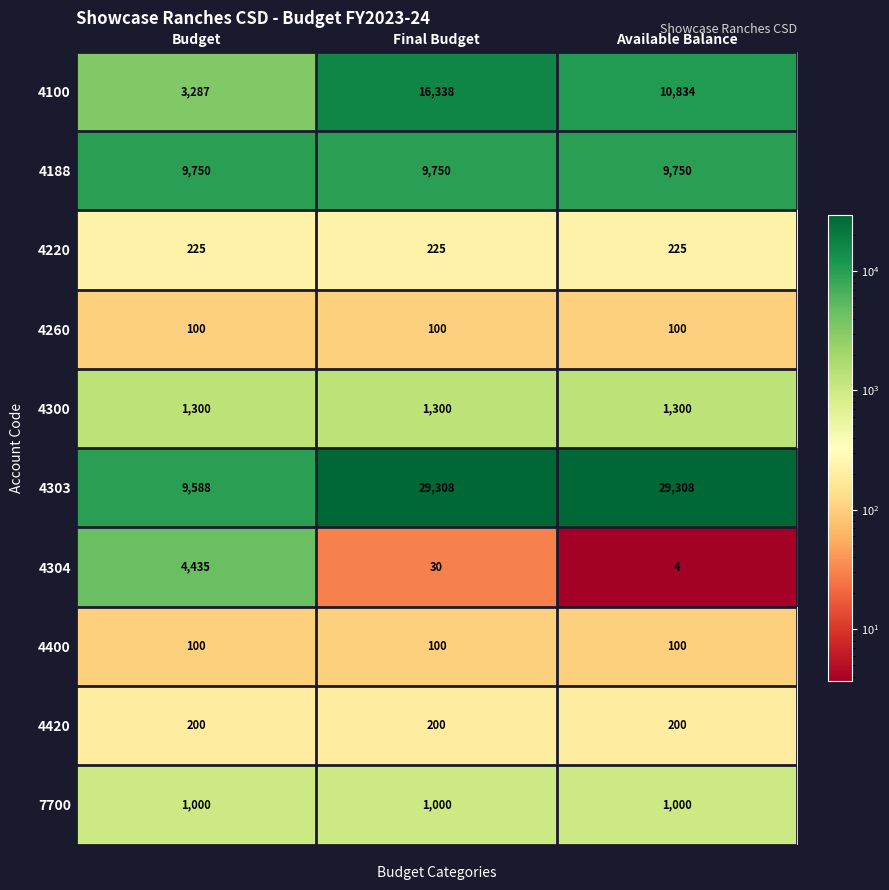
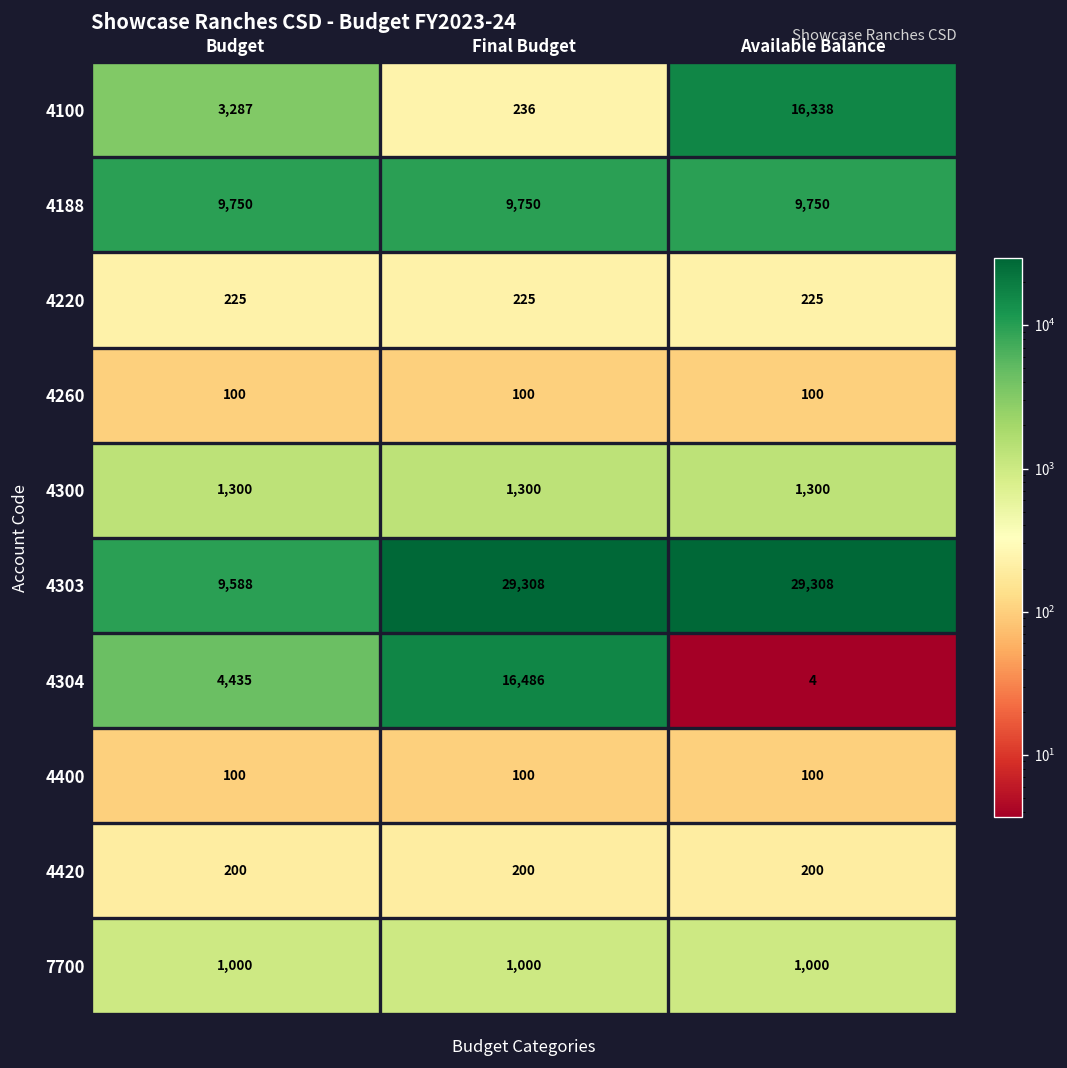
4100, Final Budget: 16,338 -> 236
4100, Available Balance: 10,834 -> 16,338
4304, Final Budget: 30 -> 16,486
